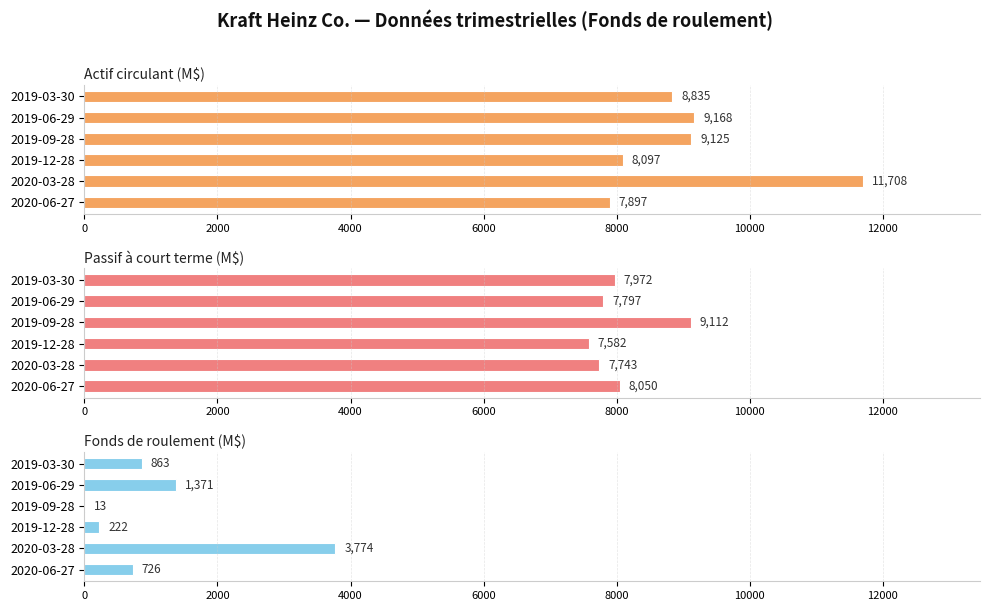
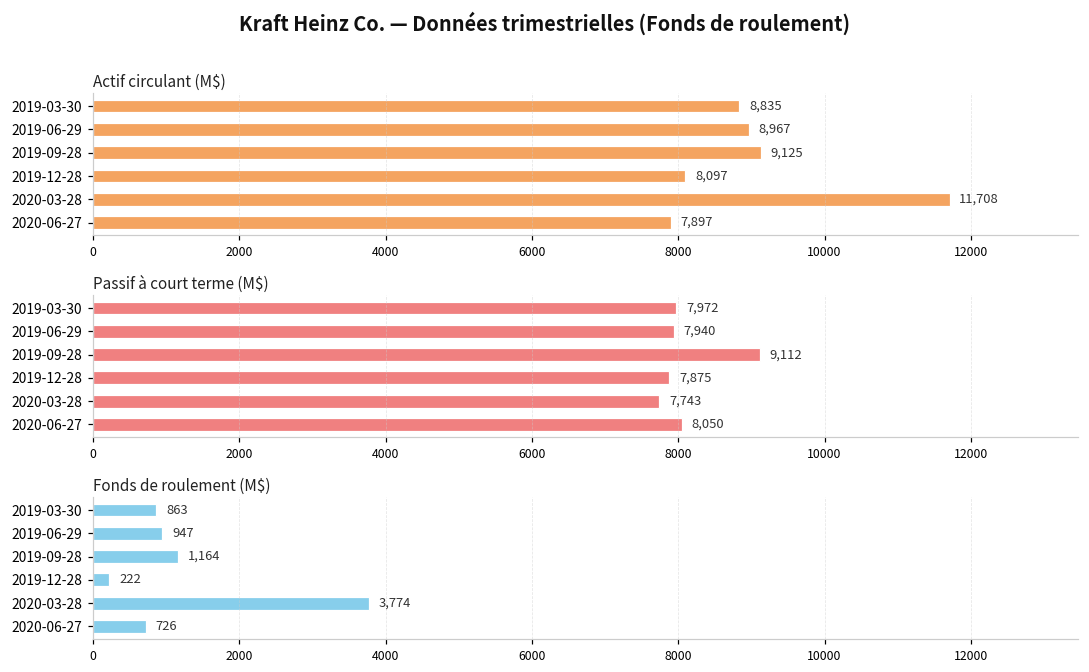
Actif circulant (M$), 2019-06-29: 9,168 -> 8,967
Passif à court terme (M$), 2019-06-29: 7,797 -> 7,940
Passif à court terme (M$), 2019-12-28: 7,582 -> 7,875
Fonds de roulement (M$), 2019-06-29: 1,371 -> 947
Fonds de roulement (M$), 2019-09-28: 13 -> 1,164
